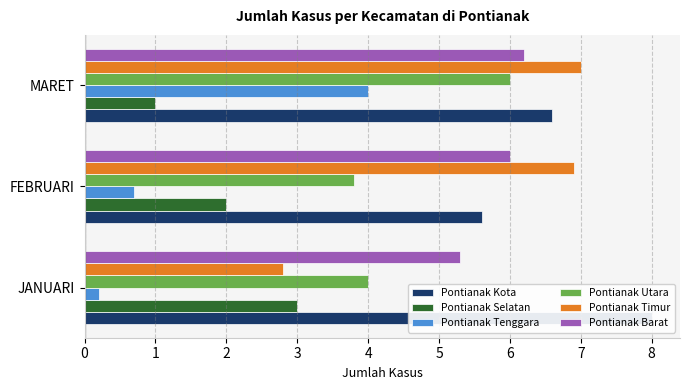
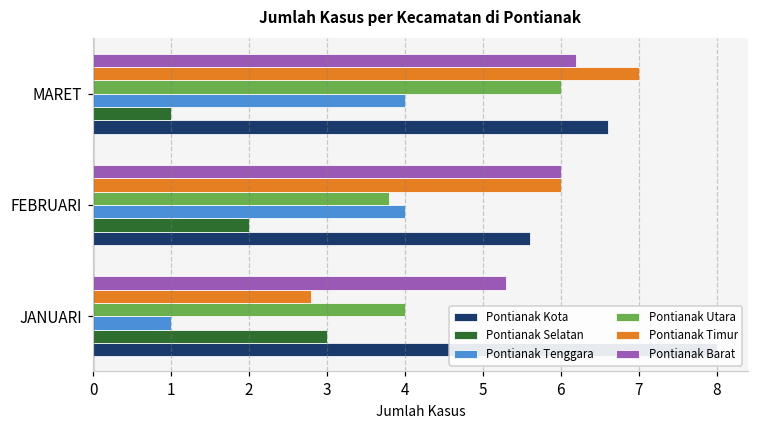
Pontianak Timur, FEBRUARI: 6.9 -> 6.0
Pontianak Tenggara, FEBRUARI: 0.7 -> 4.0
Pontianak Tenggara, JANUARI: 0.2 -> 1.0
